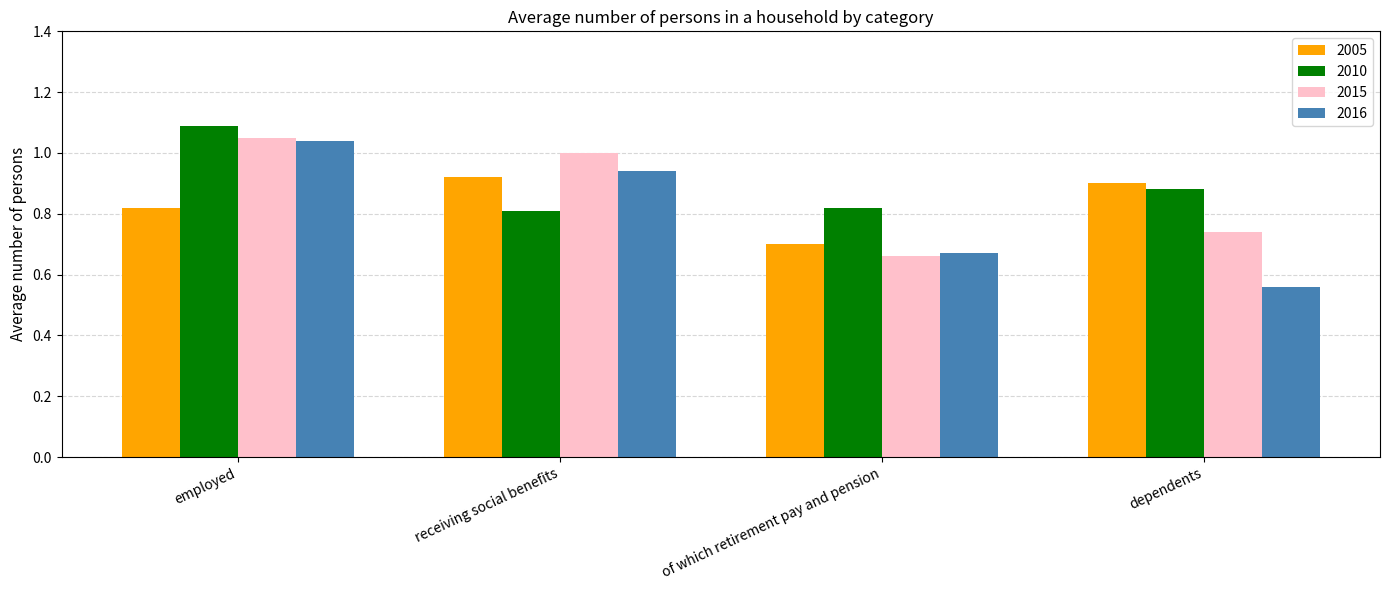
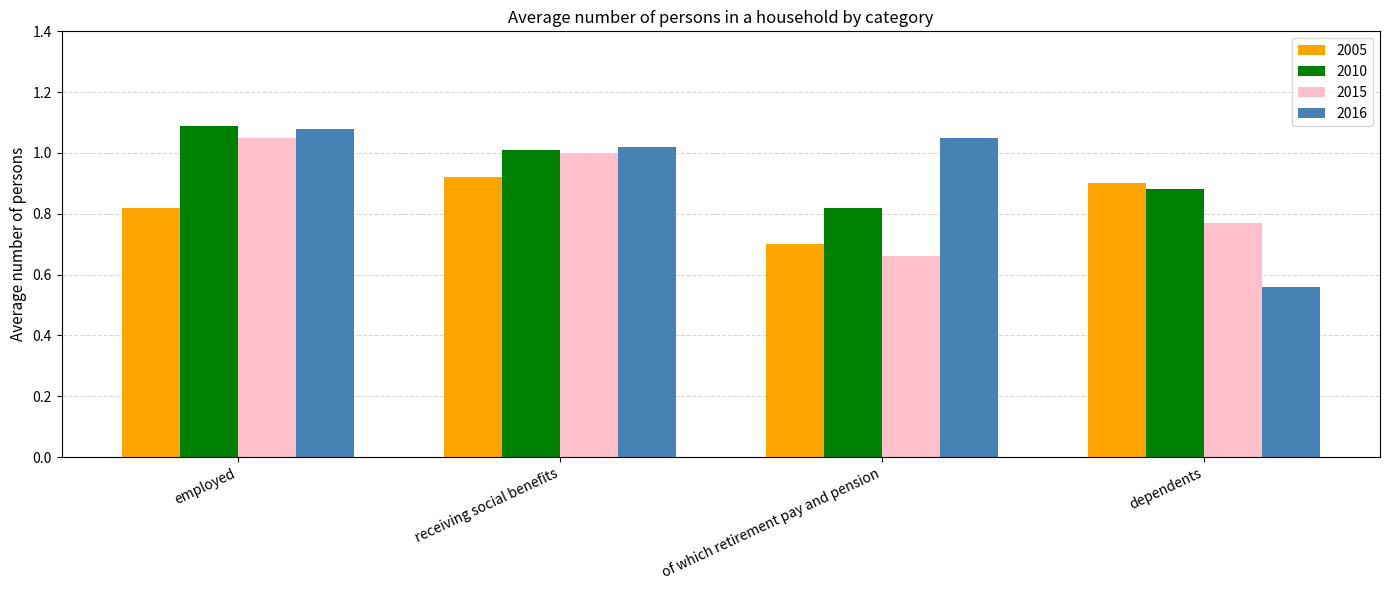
2016, employed: 1.04 -> 1.08
2010, receiving social benefits: 0.81 -> 1.01
2016, receiving social benefits: 0.94 -> 1.02
2016, of which retirement pay and pension: 0.67 -> 1.05
2015, dependents: 0.74 -> 0.77
